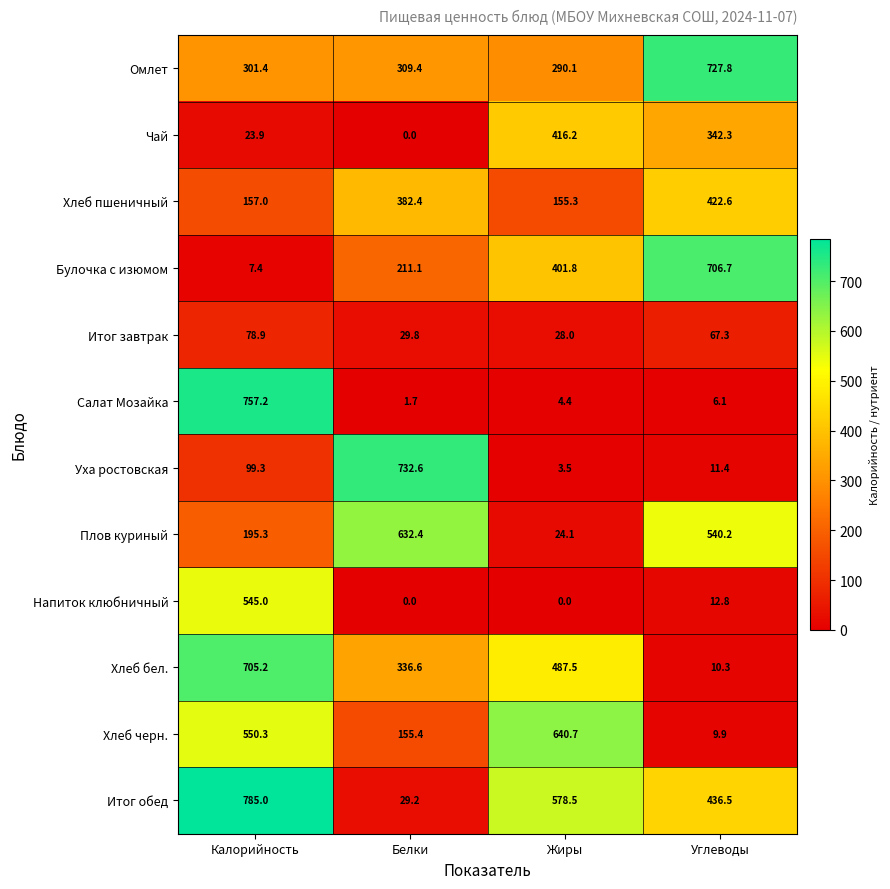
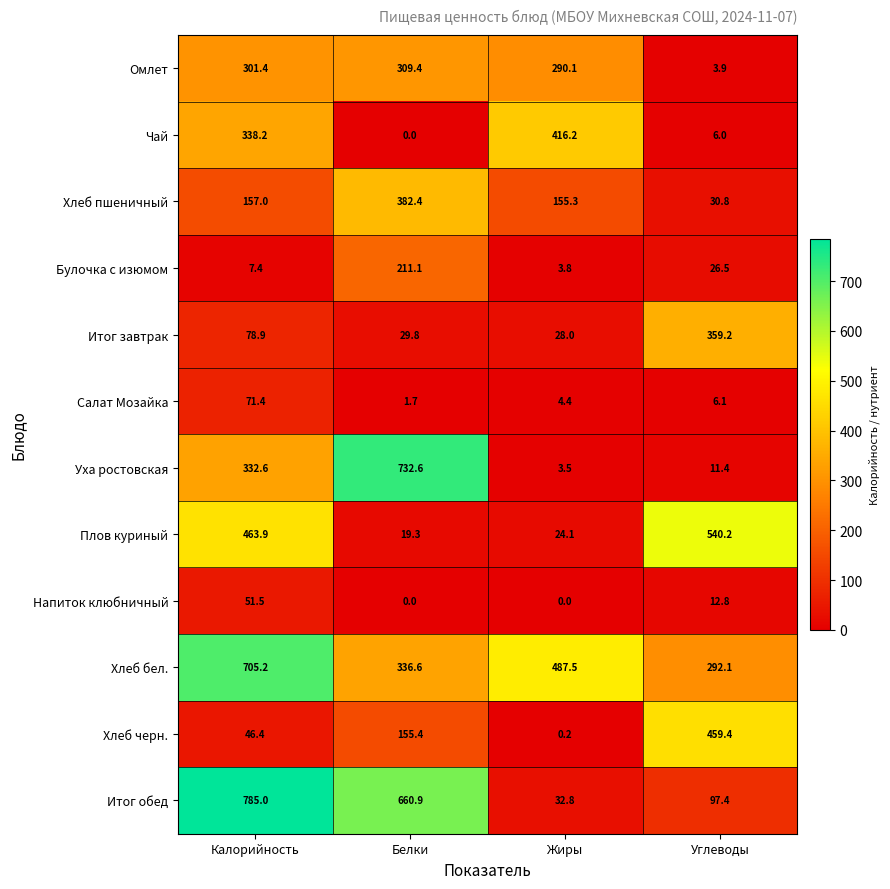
Омлет, Углеводы: 727.8 -> 3.9
Чай, Калорийность: 23.9 -> 338.2
Чай, Углеводы: 342.3 -> 6.0
Хлеб пшеничный, Углеводы: 422.6 -> 30.8
Булочка с изюмом, Жиры: 401.8 -> 3.8
Булочка с изюмом, Углеводы: 706.7 -> 26.5
Итог завтрак, Углеводы: 67.3 -> 359.2
Салат Мозайка, Калорийность: 757.2 -> 71.4
Уха ростовская, Калорийность: 99.3 -> 332.6
Плов куриный, Калорийность: 195.3 -> 463.9
Плов куриный, Белки: 632.4 -> 19.3
Напиток клюбничный, Калорийность: 545.0 -> 51.5
Хлеб бел., Углеводы: 10.3 -> 292.1
Хлеб черн., Калорийность: 550.3 -> 46.4
Хлеб черн., Жиры: 640.7 -> 0.2
Хлеб черн., Углеводы: 9.9 -> 459.4
Итог обед, Белки: 29.2 -> 660.9
Итог обед, Жиры: 578.5 -> 32.8
Итог обед, Углеводы: 436.5 -> 97.4
